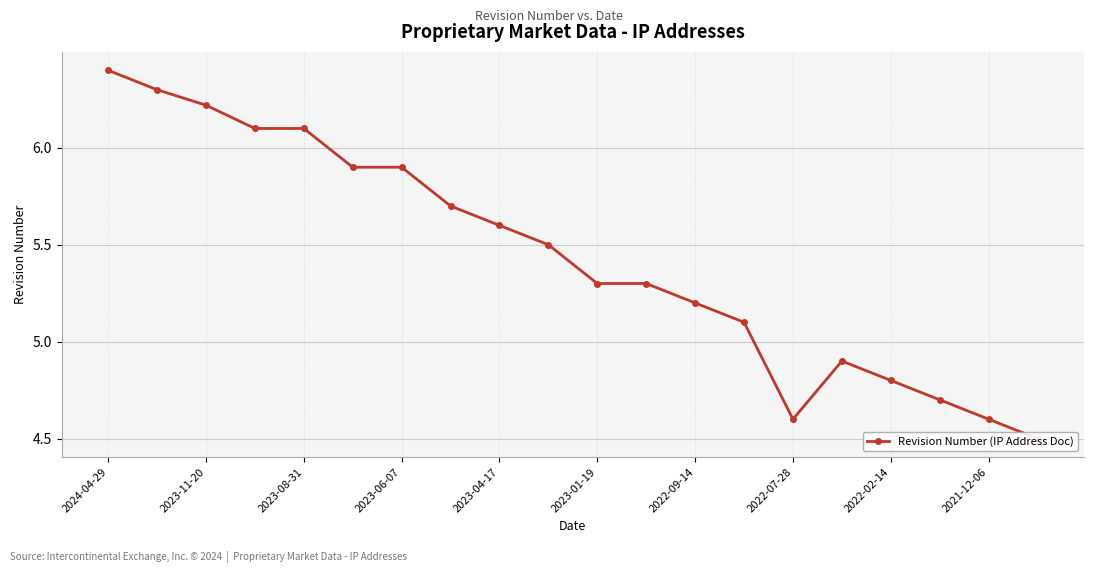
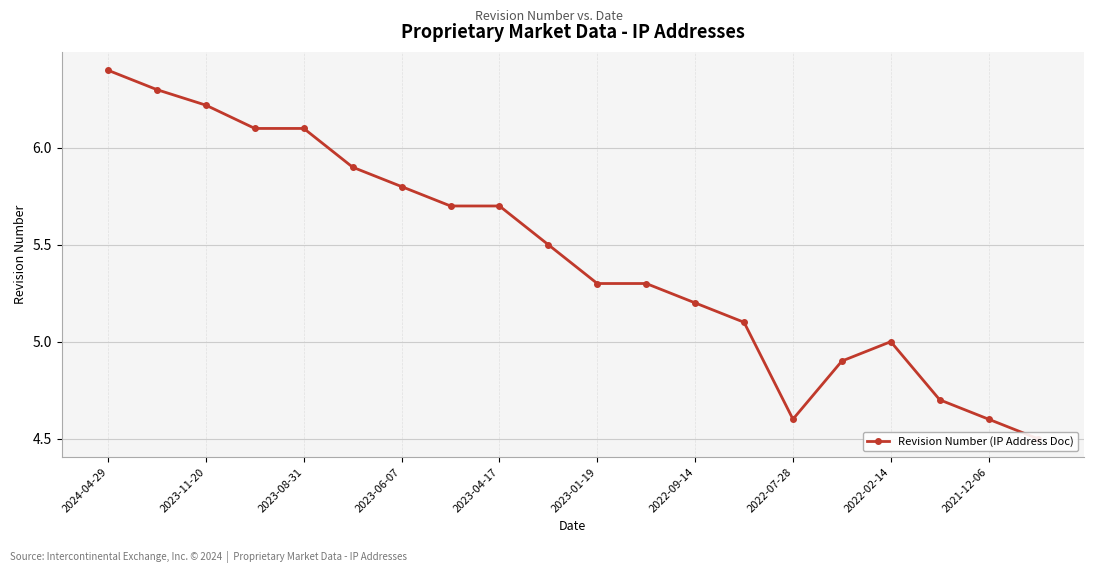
2023-06-07: 5.9 -> 5.8
2023-04-17: 5.6 -> 5.7
2022-02-14: 4.8 -> 5.0
